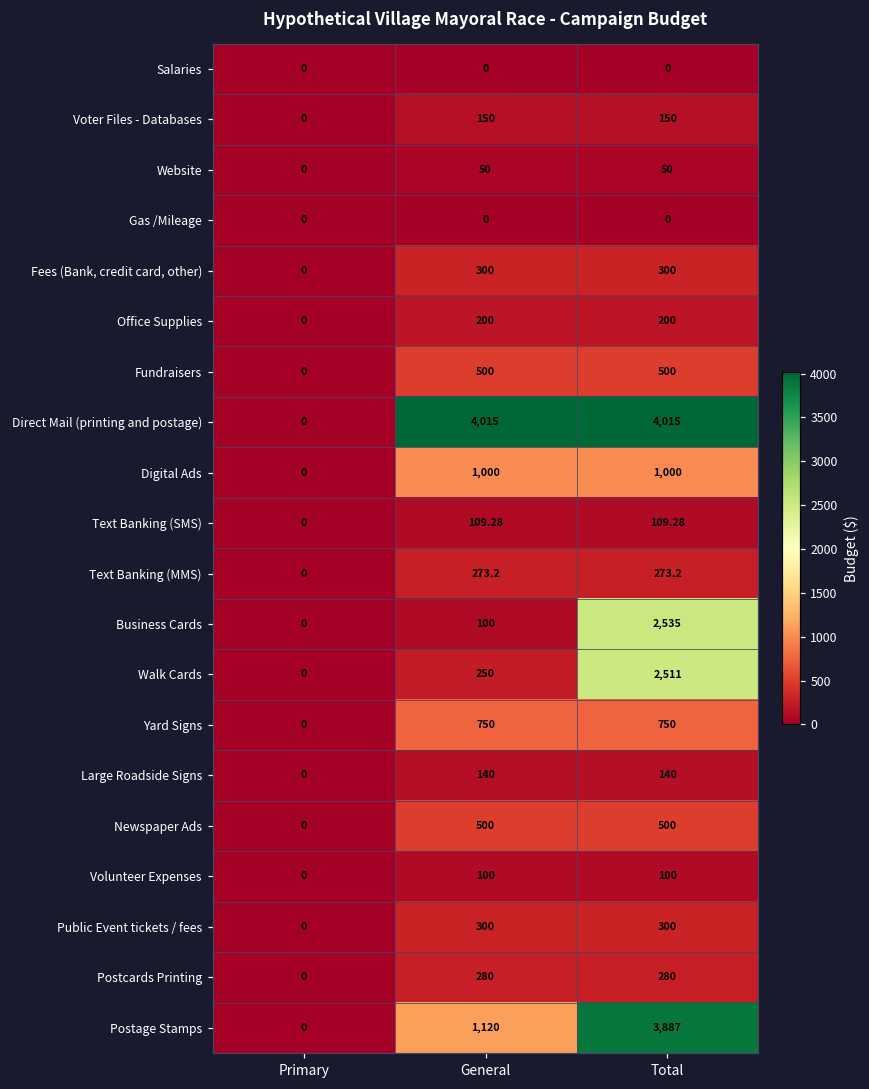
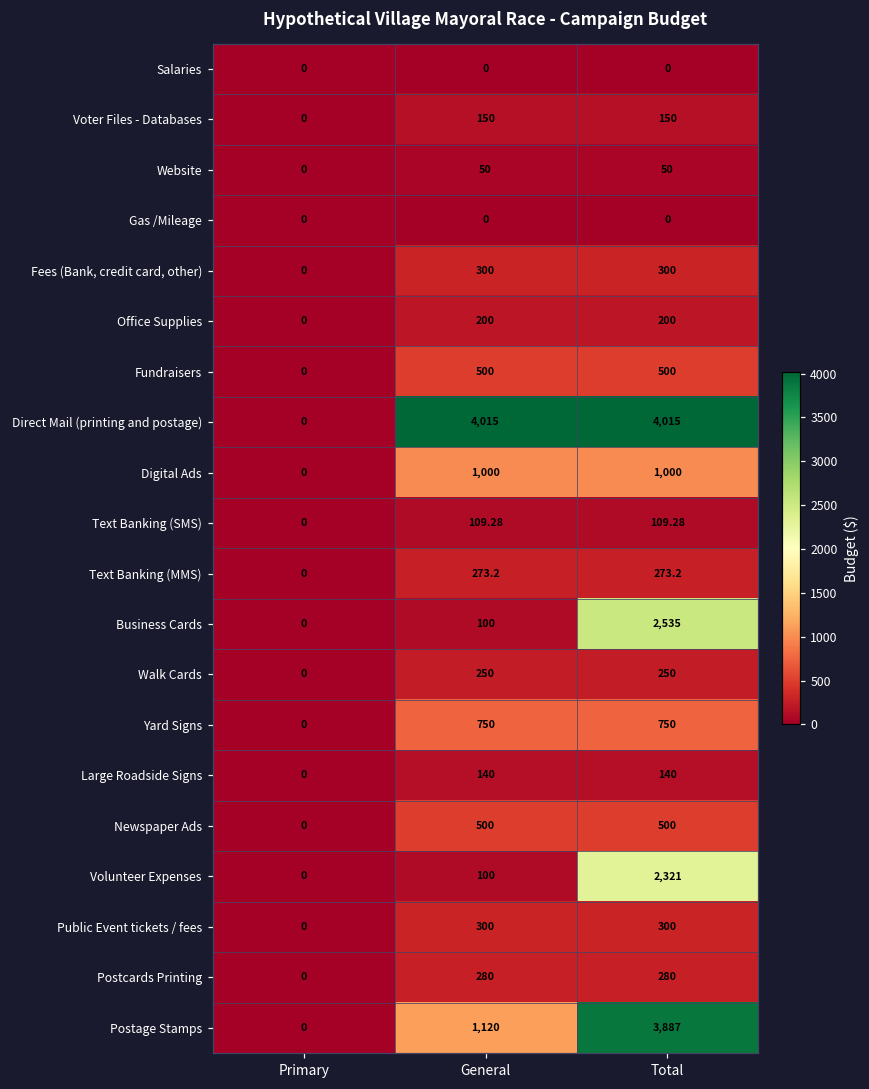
Walk Cards, Total: 2,511 -> 250
Volunteer Expenses, Total: 100 -> 2,321
